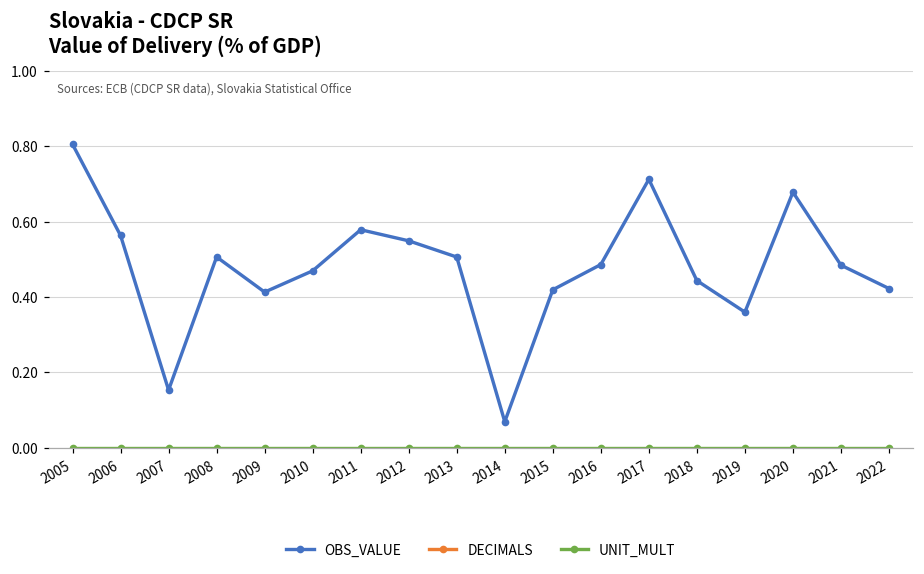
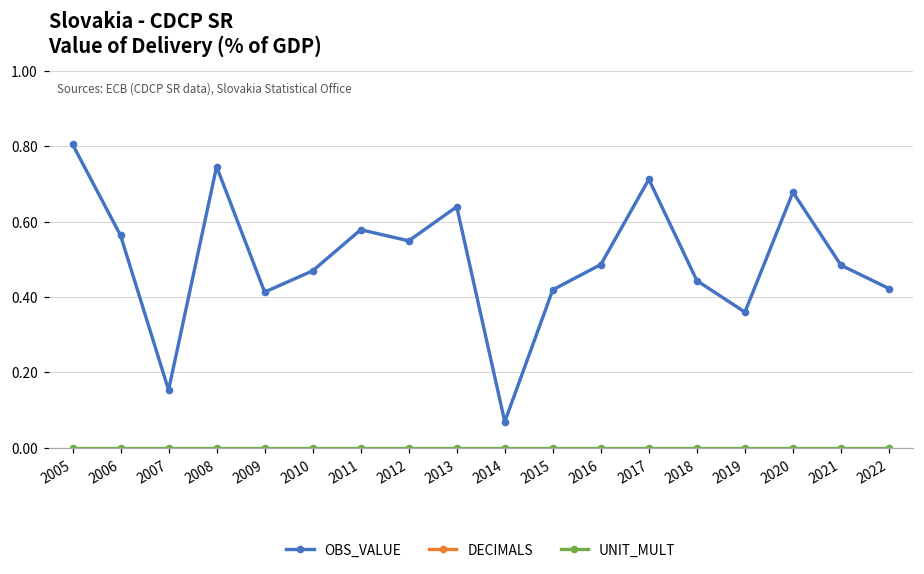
OBS_VALUE, 2008: 0.51 -> 0.75
OBS_VALUE, 2013: 0.51 -> 0.64
